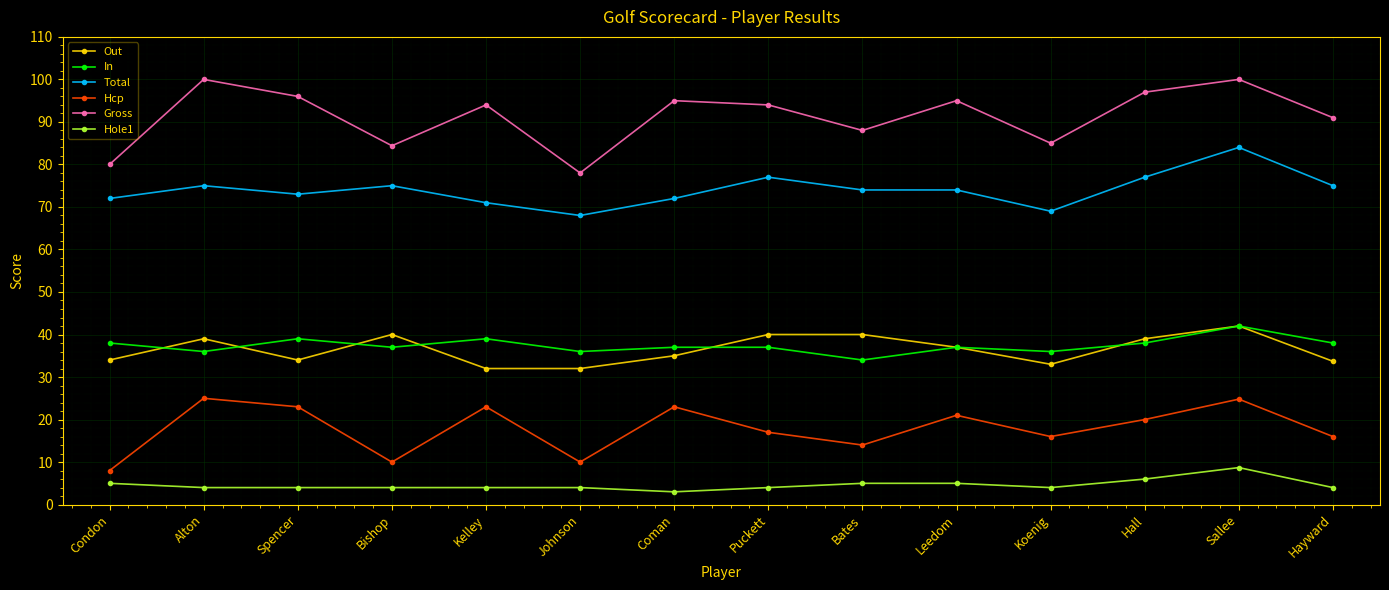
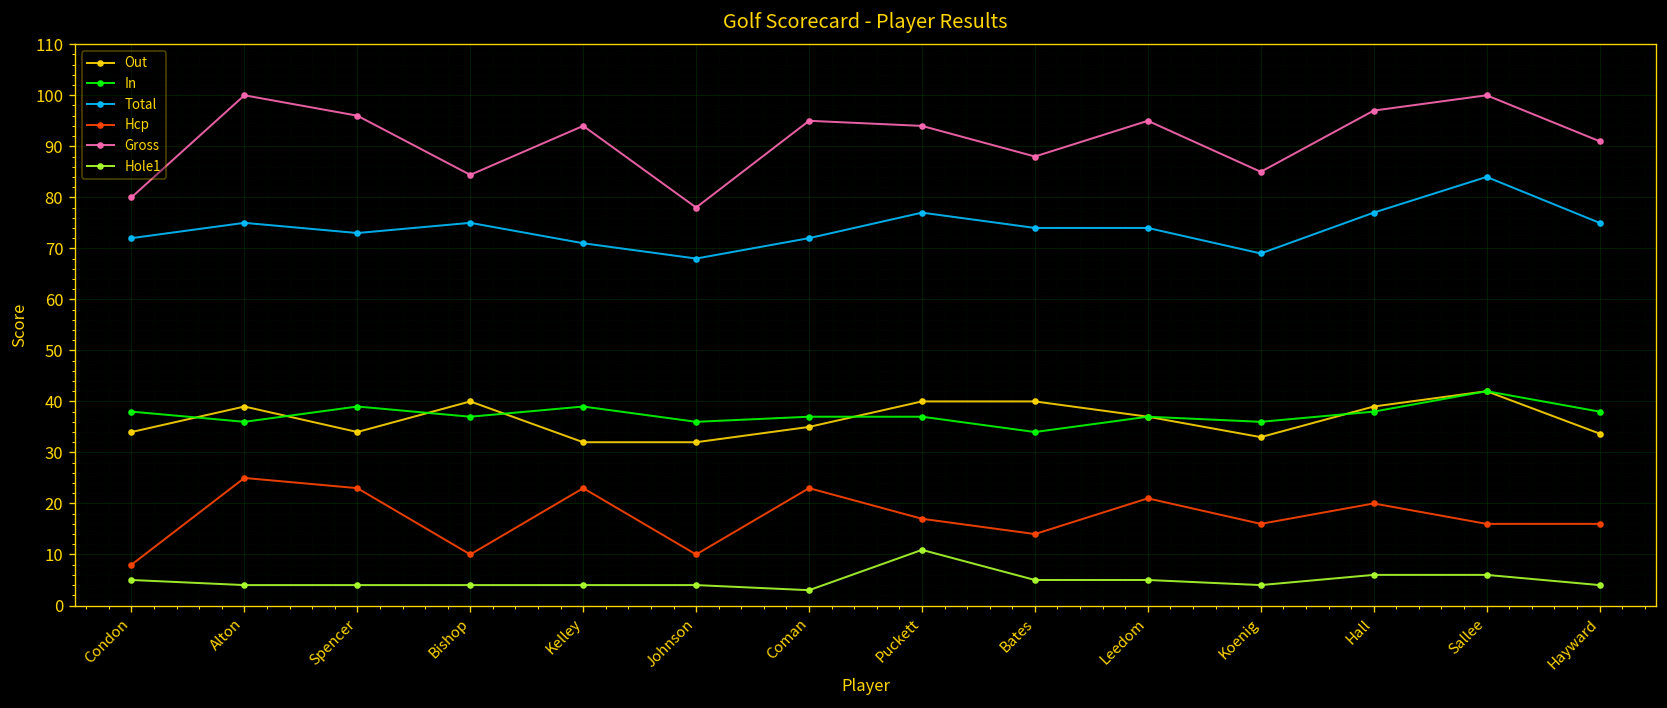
Hole1, Puckett: 4 -> 11
Hcp, Sallee: 25 -> 16
Hole1, Sallee: 9 -> 6
